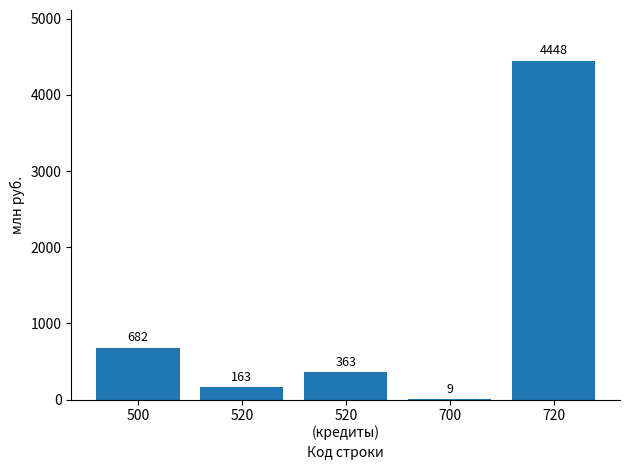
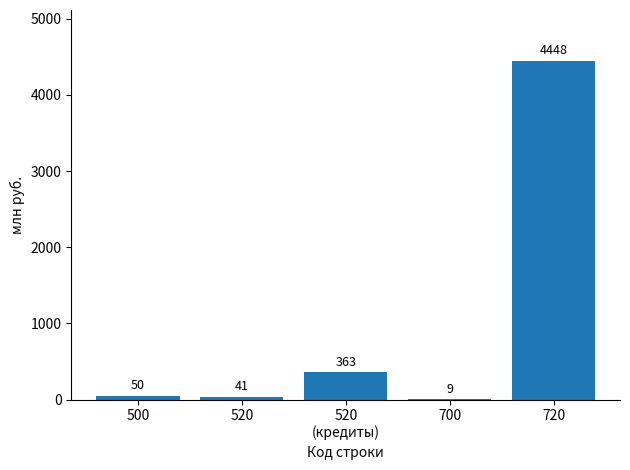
500: 682 -> 50
520: 163 -> 41
